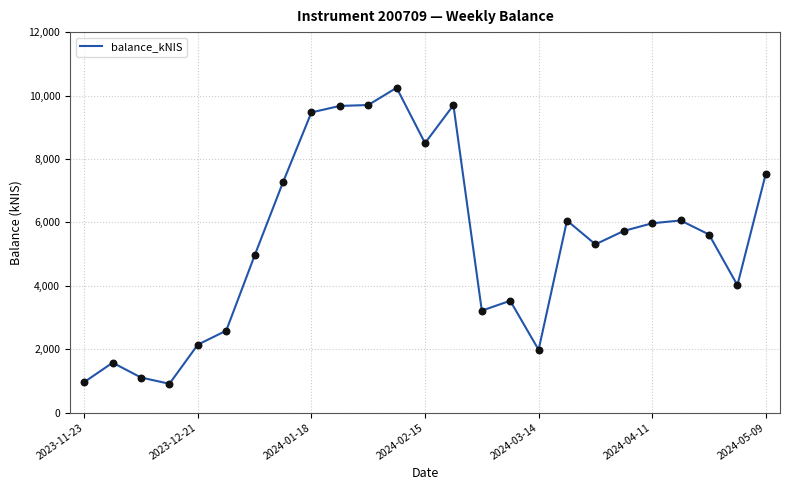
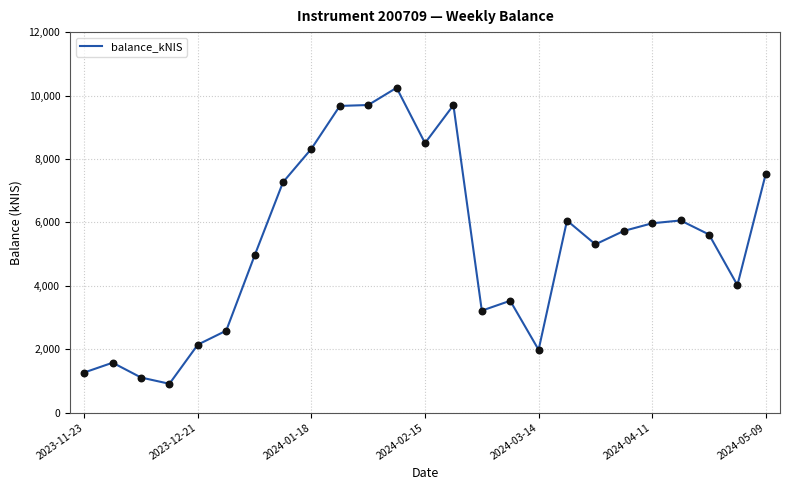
2023-11-23: 1,000 -> 1,300
2024-01-18: 9,500 -> 8,300
